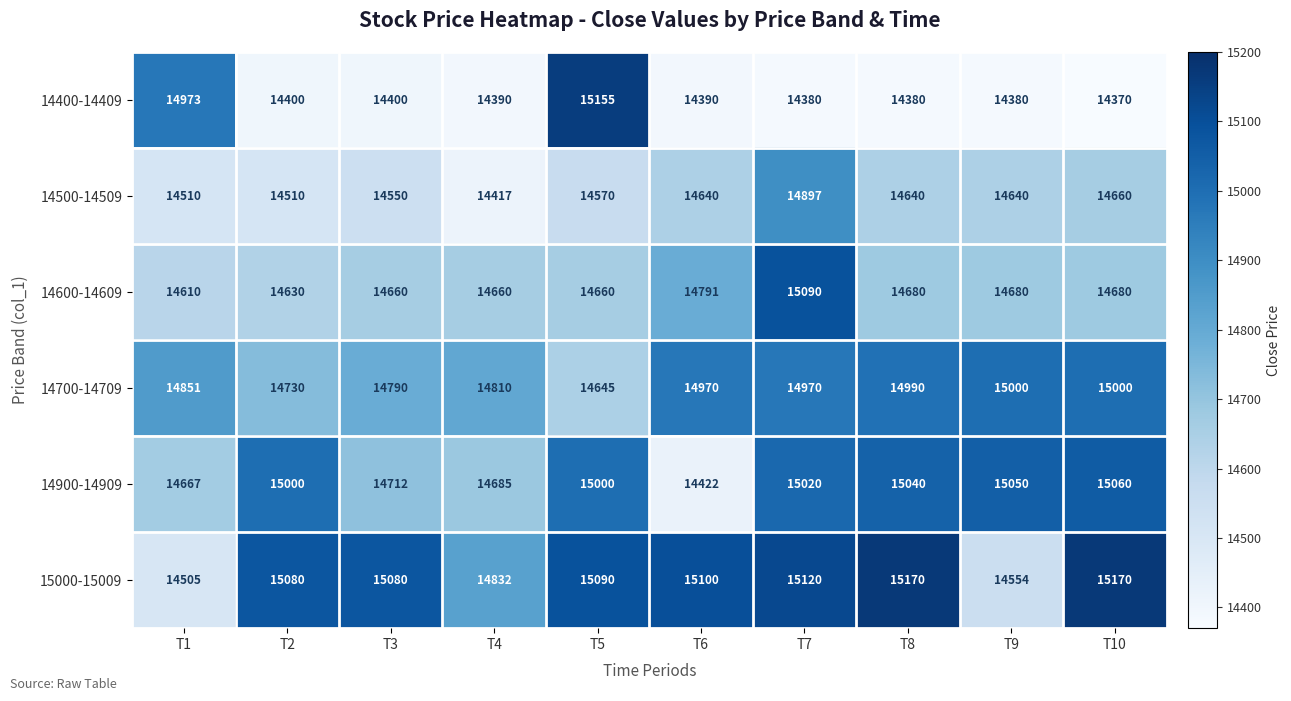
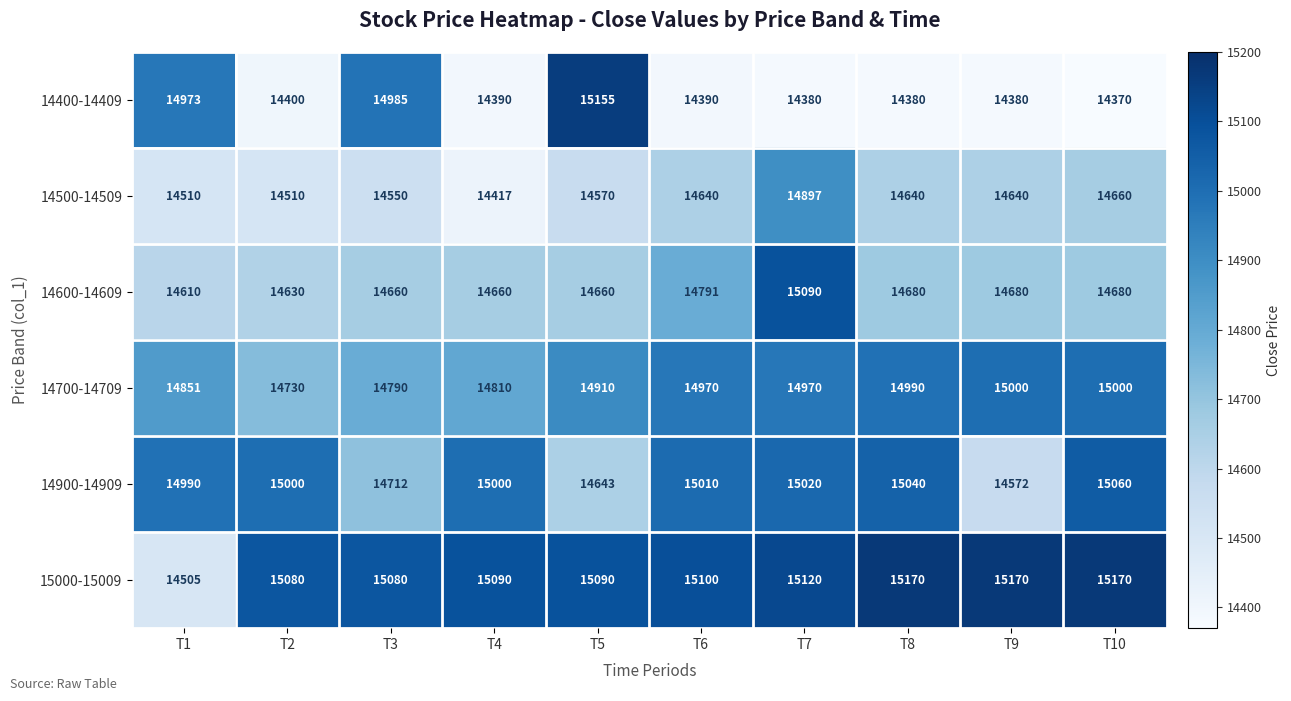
14400-14409, T3: 14400 -> 14985
14700-14709, T5: 14645 -> 14910
14900-14909, T1: 14667 -> 14990
14900-14909, T4: 14685 -> 15000
14900-14909, T5: 15000 -> 14643
14900-14909, T6: 14422 -> 15010
14900-14909, T9: 15050 -> 14572
15000-15009, T4: 14832 -> 15090
15000-15009, T9: 14554 -> 15170
